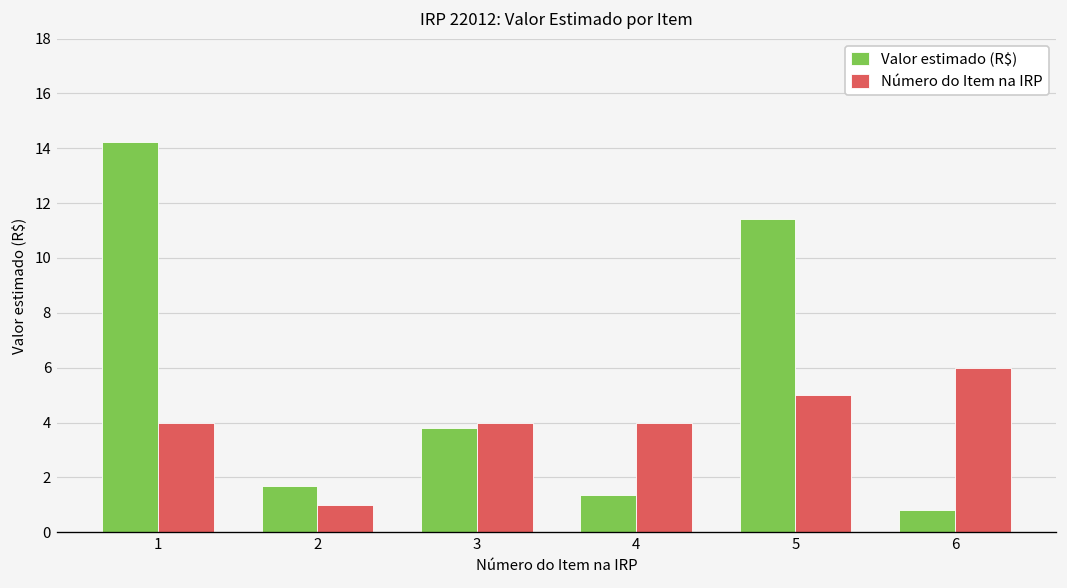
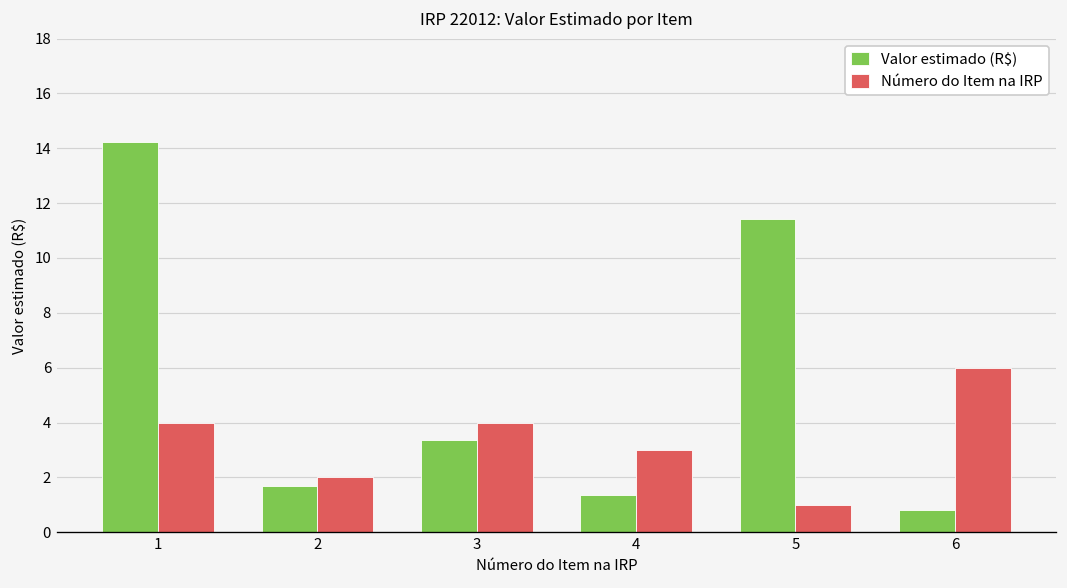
Número do Item na IRP, 2: 1 -> 2
Valor estimado (R$), 3: 3.8 -> 3.4
Número do Item na IRP, 4: 4 -> 3
Número do Item na IRP, 5: 5 -> 1
